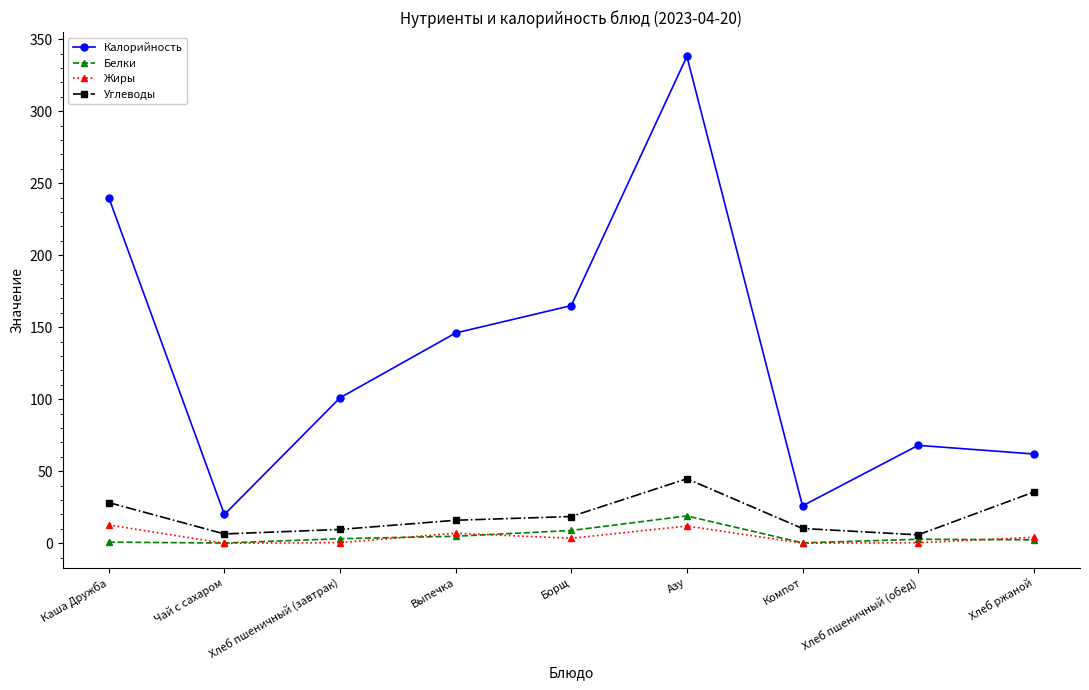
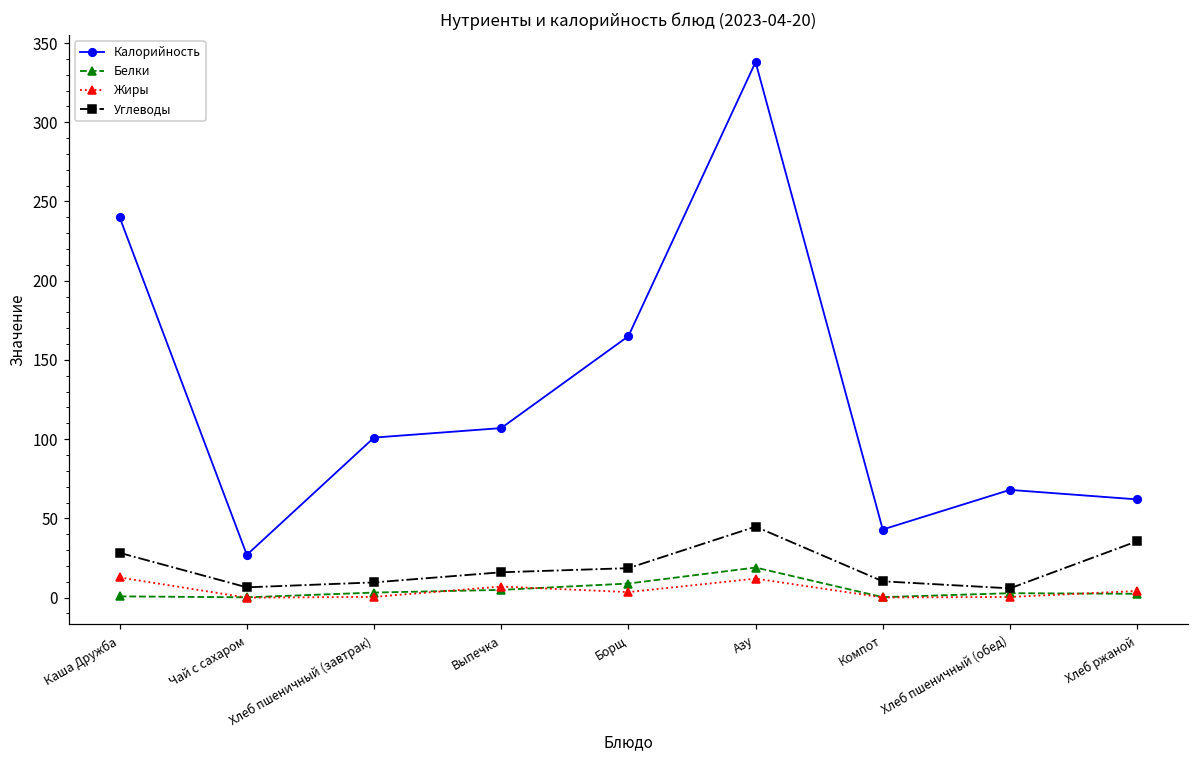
Калорийность, Чай с сахаром: 20 -> 27
Калорийность, Выпечка: 146 -> 107
Калорийность, Компот: 26 -> 43
